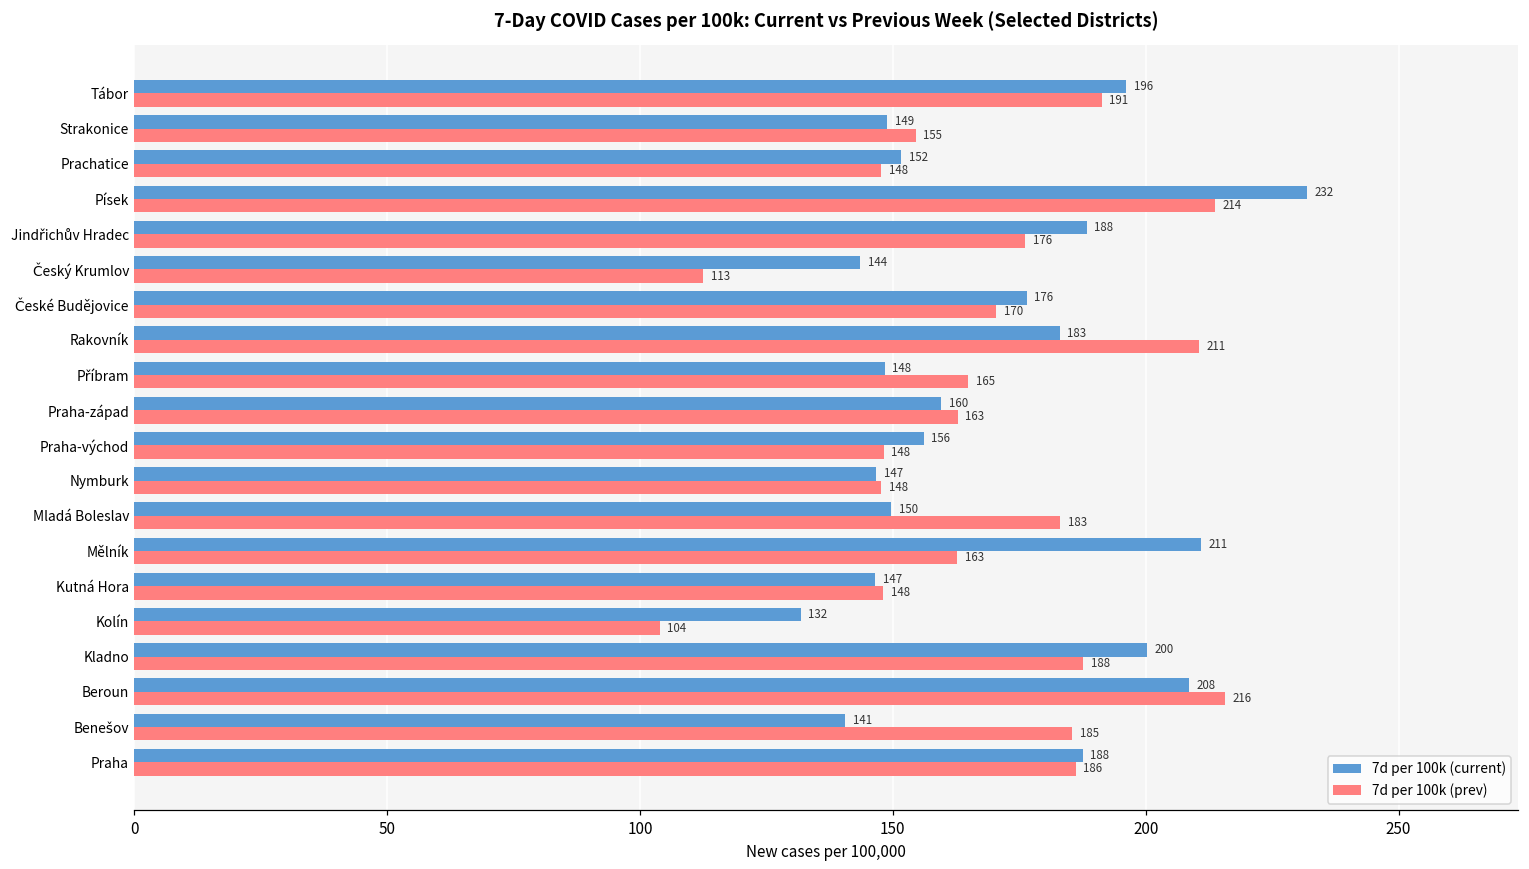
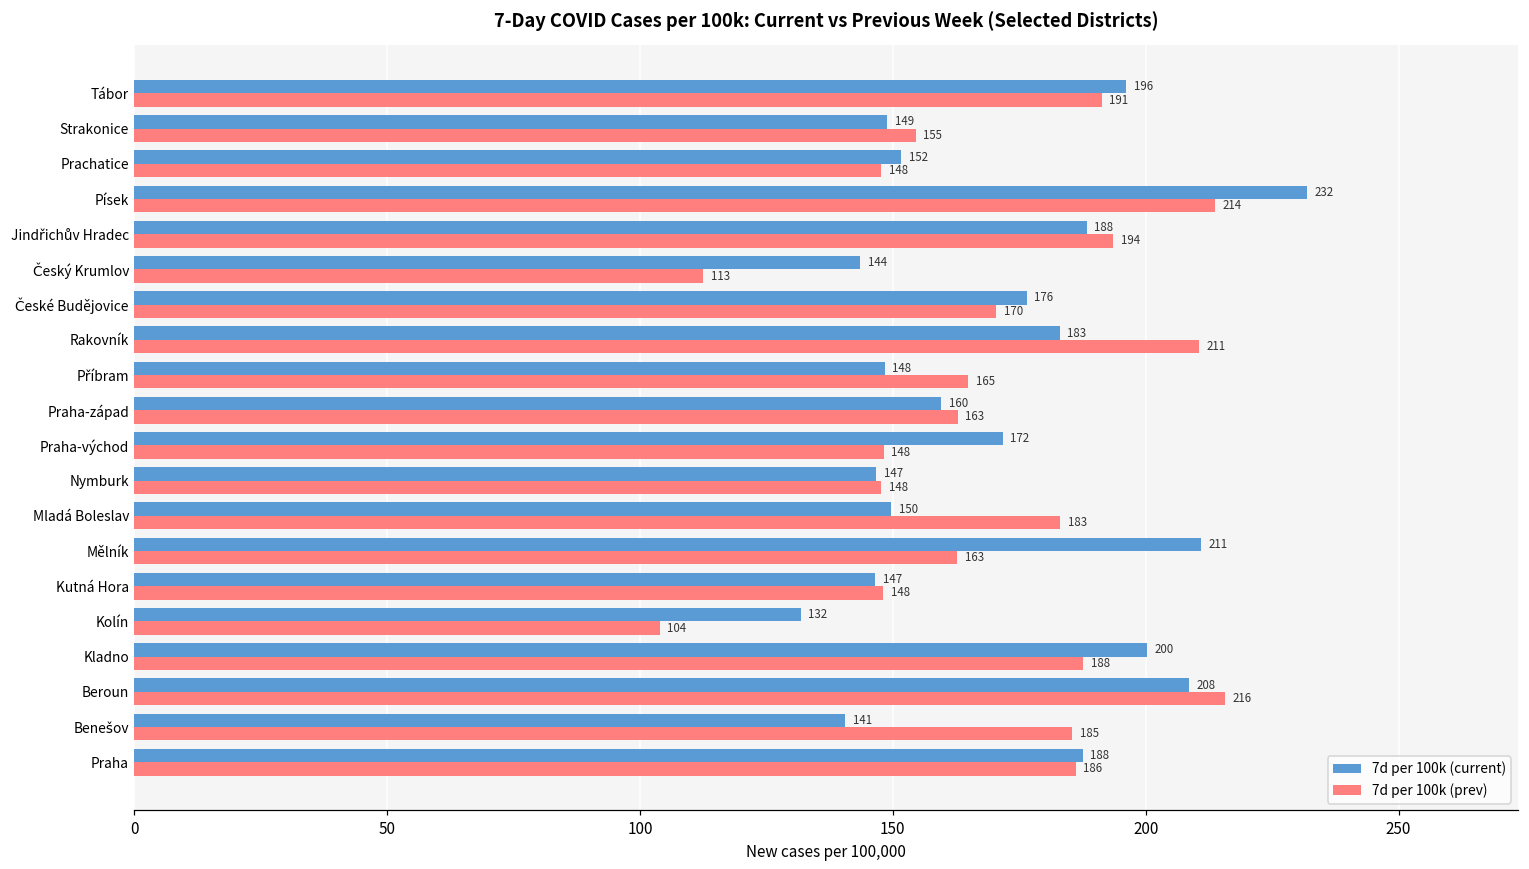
7d per 100k (prev), Jindřichův Hradec: 176 -> 194
7d per 100k (current), Praha-východ: 156 -> 172
